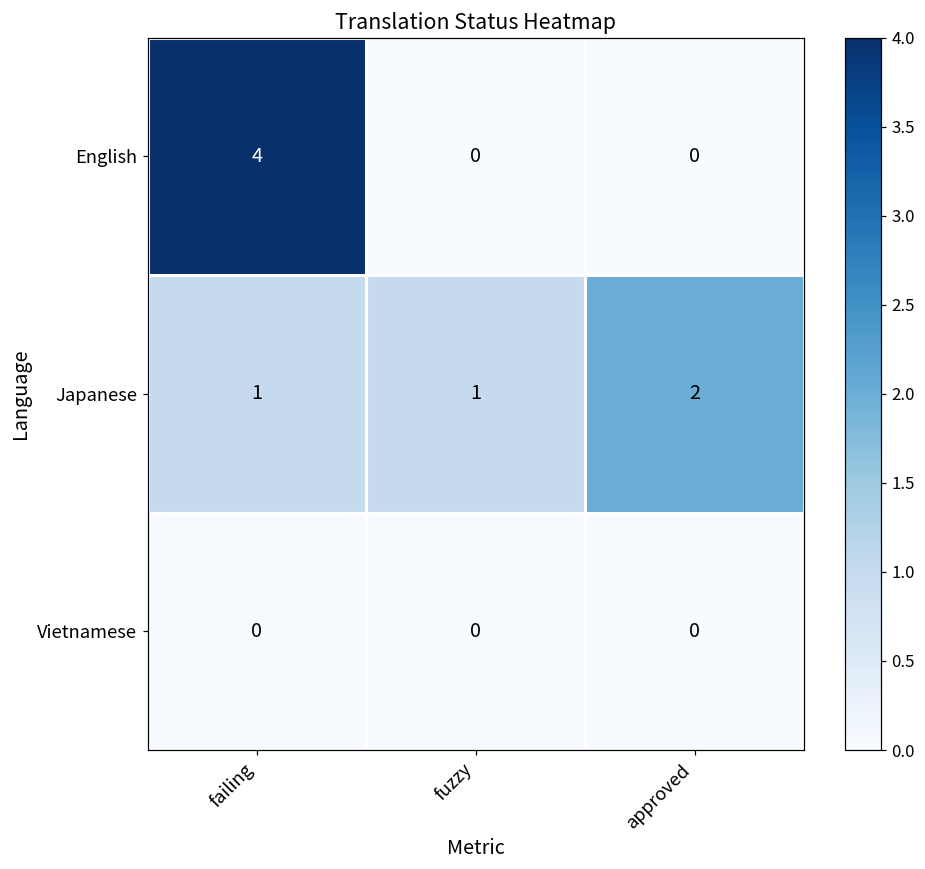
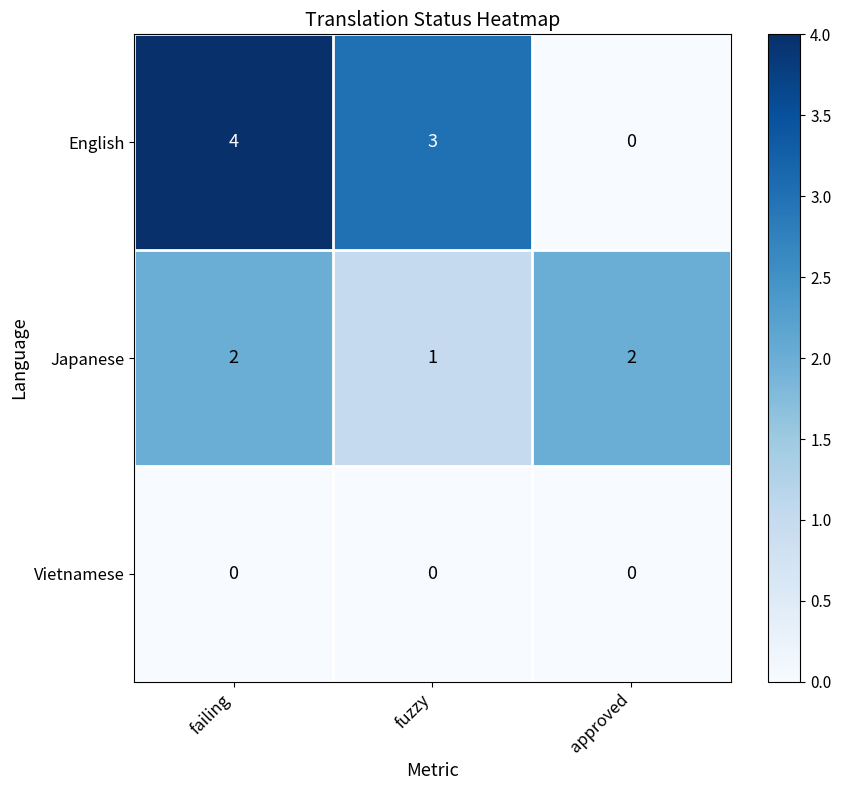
English, fuzzy: 0 -> 3
Japanese, failing: 1 -> 2
